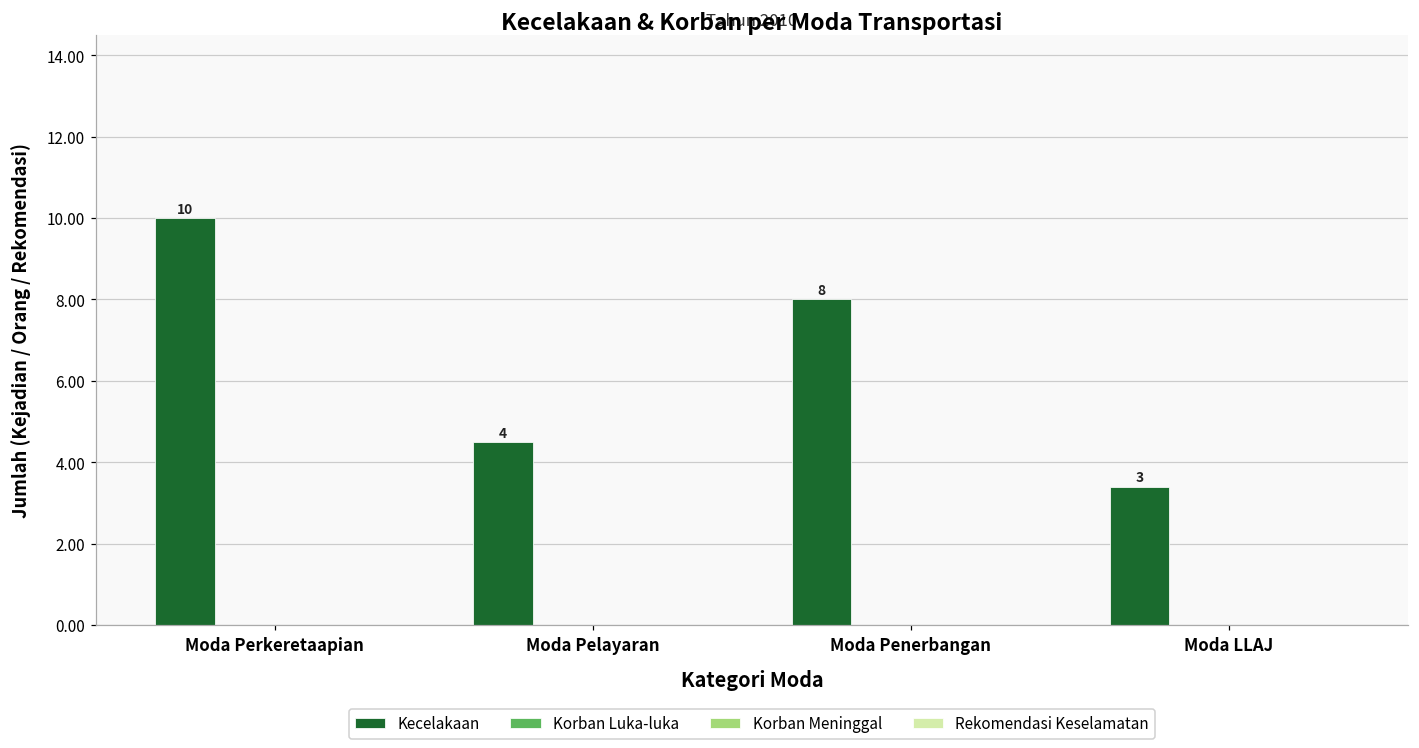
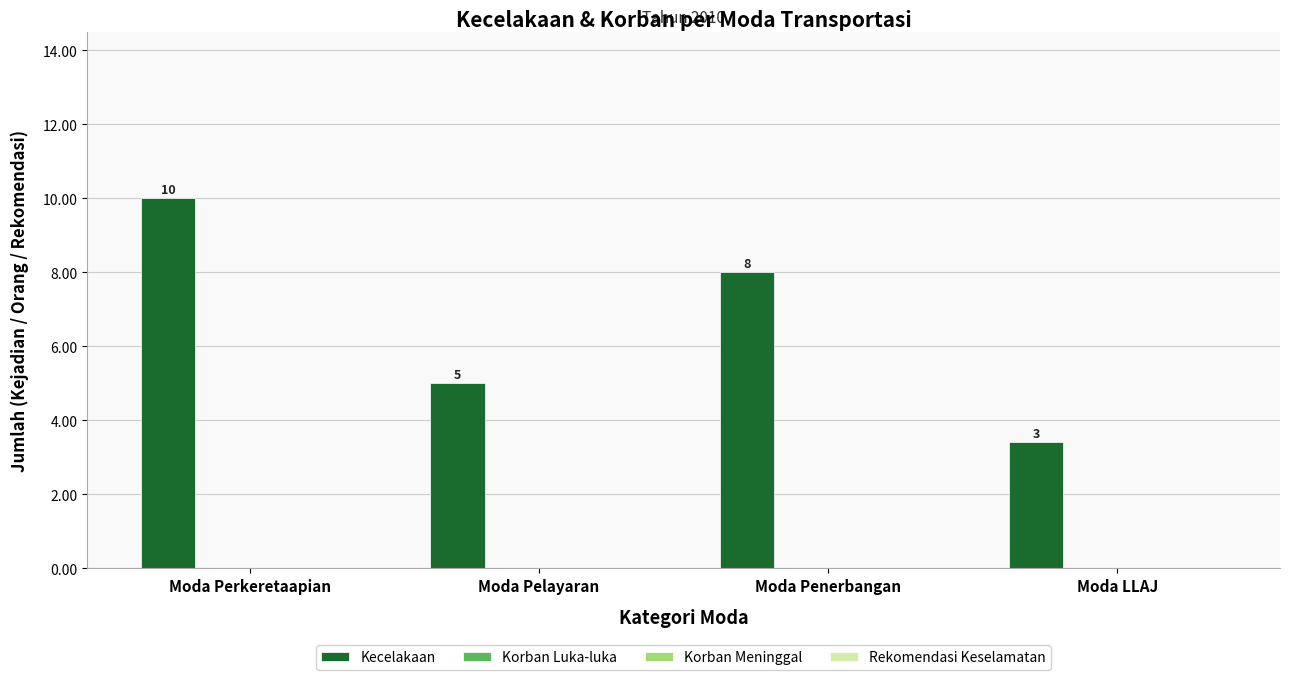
Kecelakaan, Moda Pelayaran: 4 -> 5
